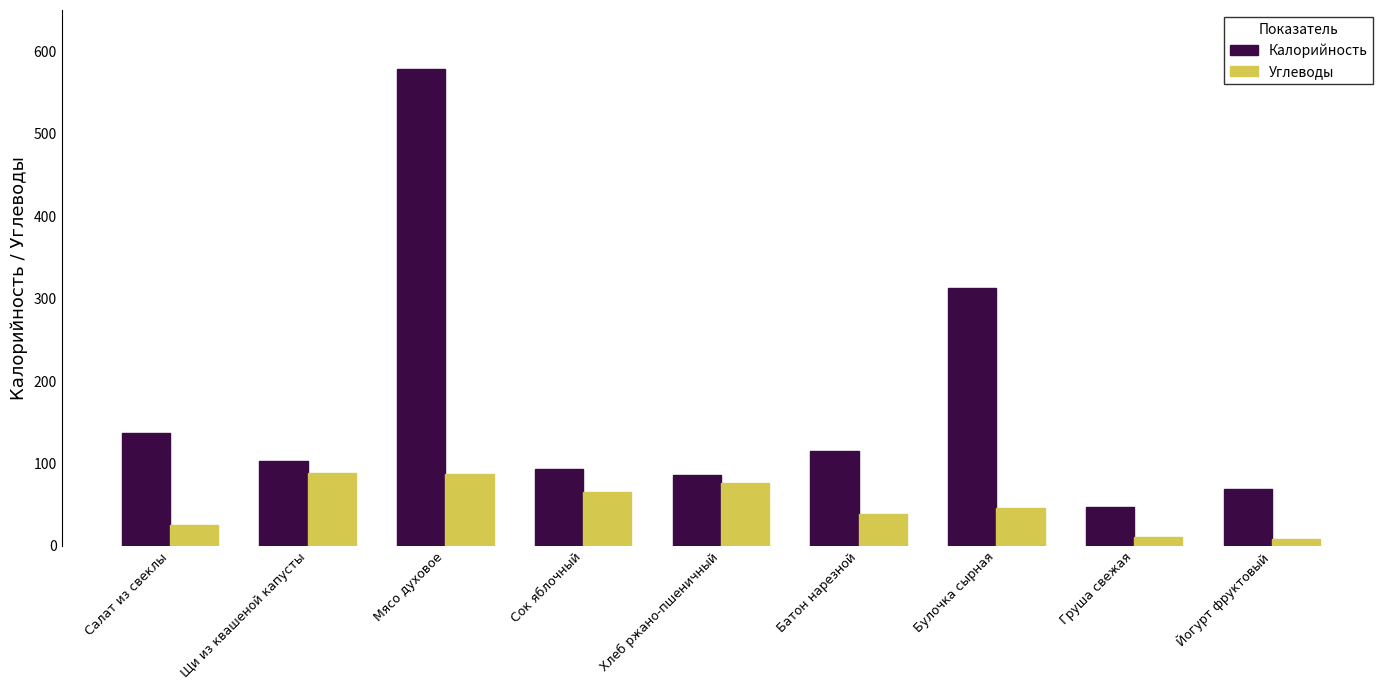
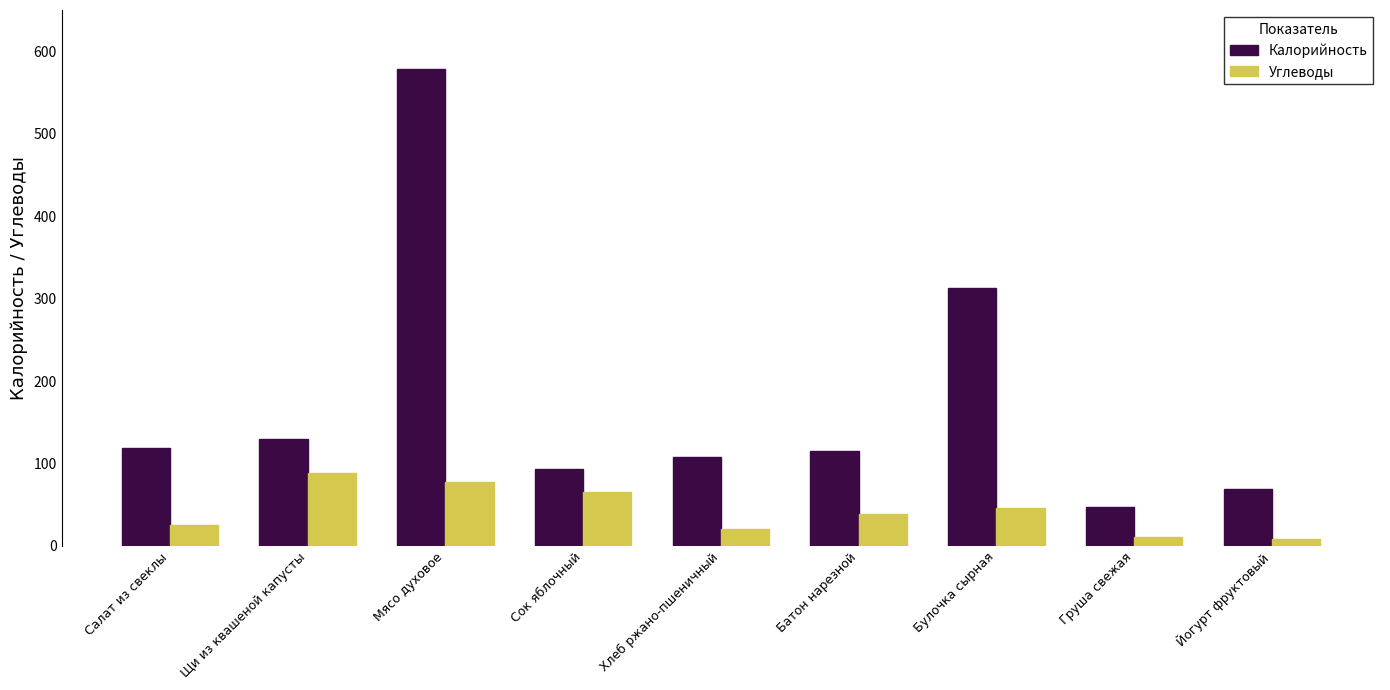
Калорийность, Салат из свеклы: 140 -> 120
Калорийность, Щи из квашеной капусты: 100 -> 130
Углеводы, Мясо духовое: 90 -> 80
Калорийность, Хлеб ржано-пшеничный: 90 -> 110
Углеводы, Хлеб ржано-пшеничный: 80 -> 20
